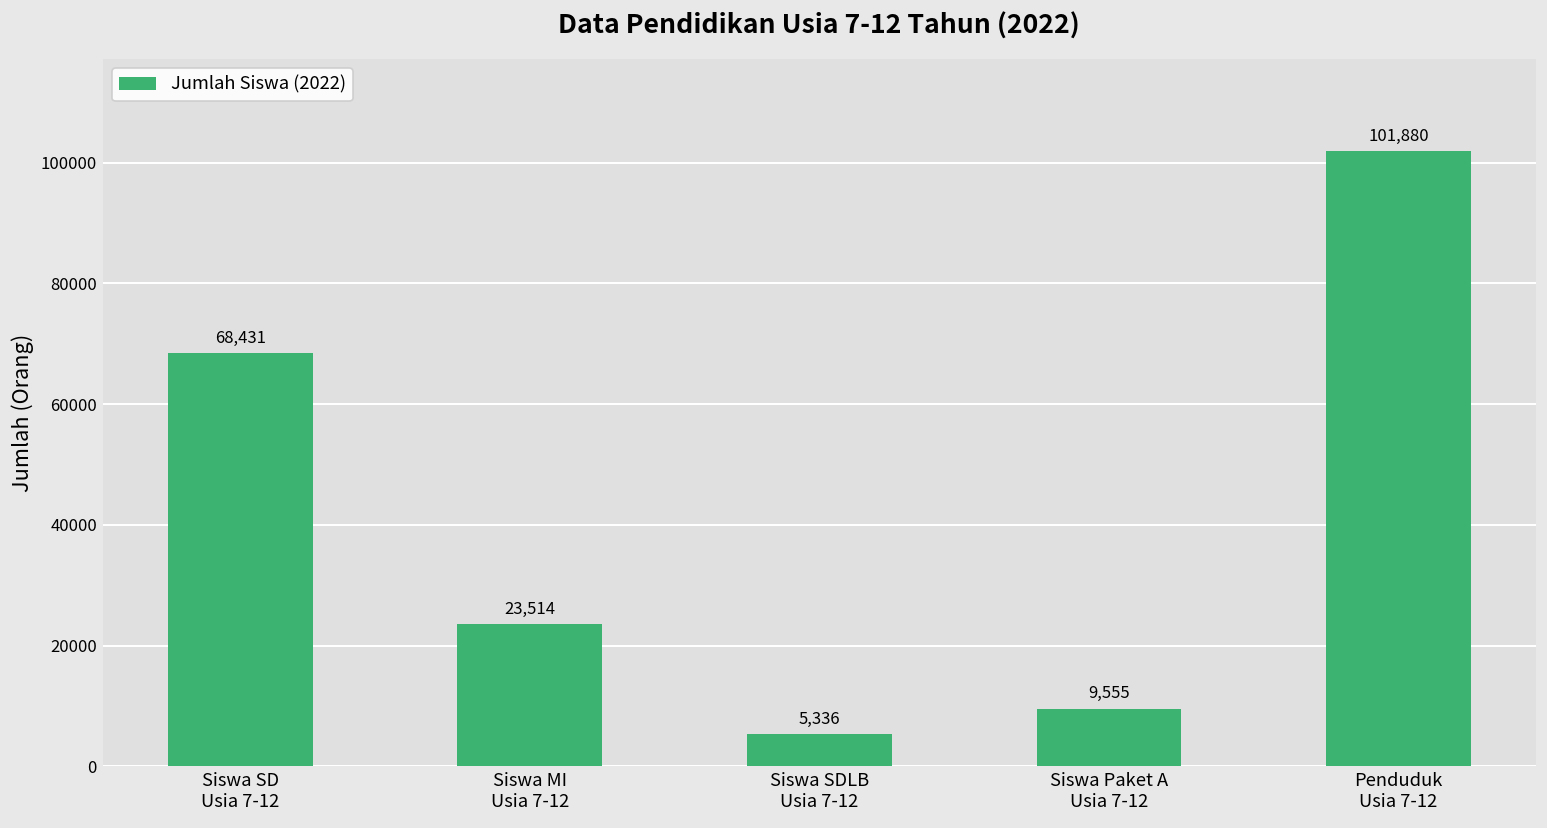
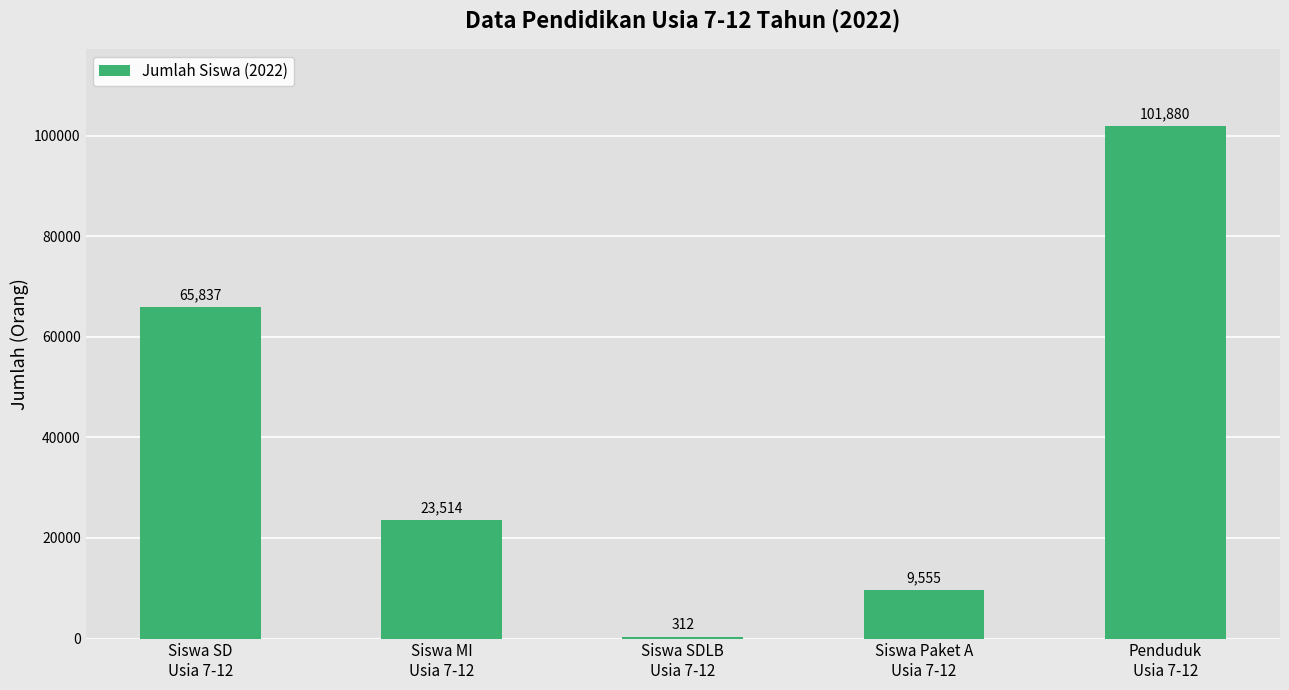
Siswa SD Usia 7-12: 68,431 -> 65,837
Siswa SDLB Usia 7-12: 5,336 -> 312
